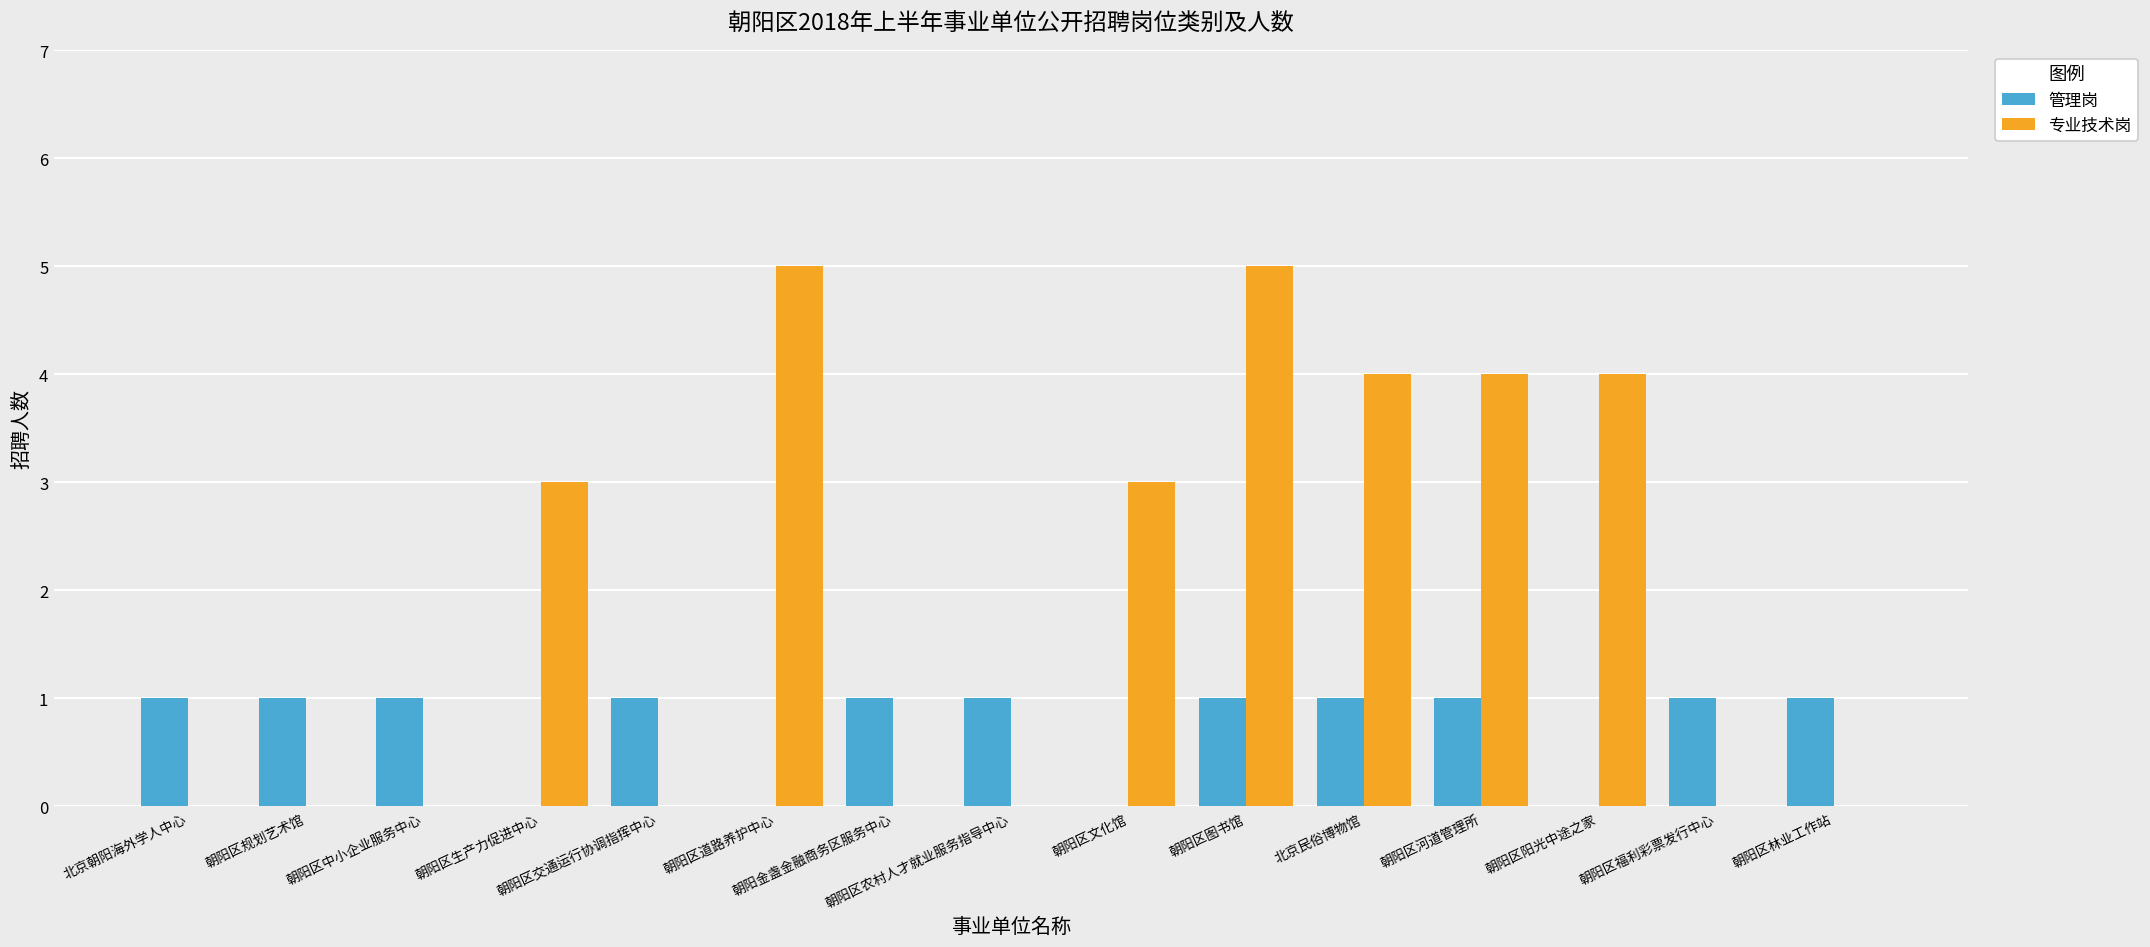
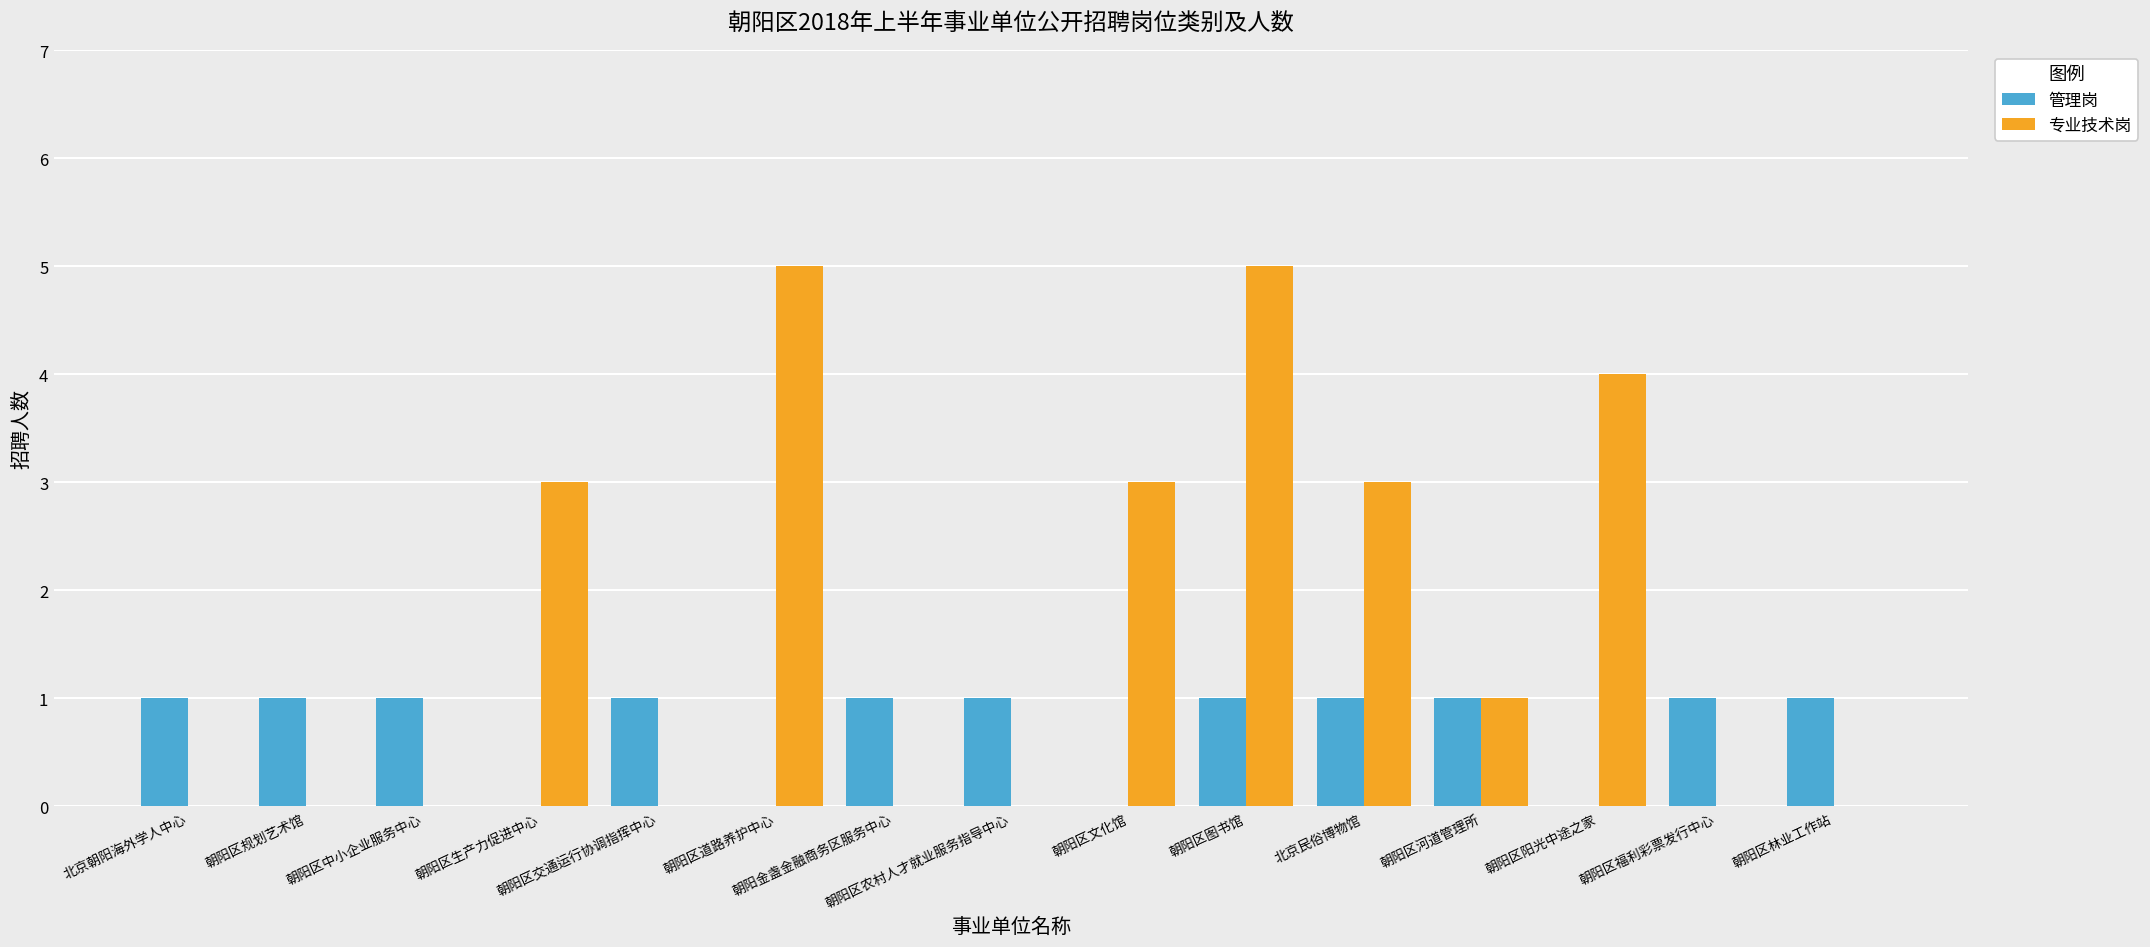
专业技术岗, 北京民俗博物馆: 4 -> 3
专业技术岗, 朝阳区河道管理所: 4 -> 1
